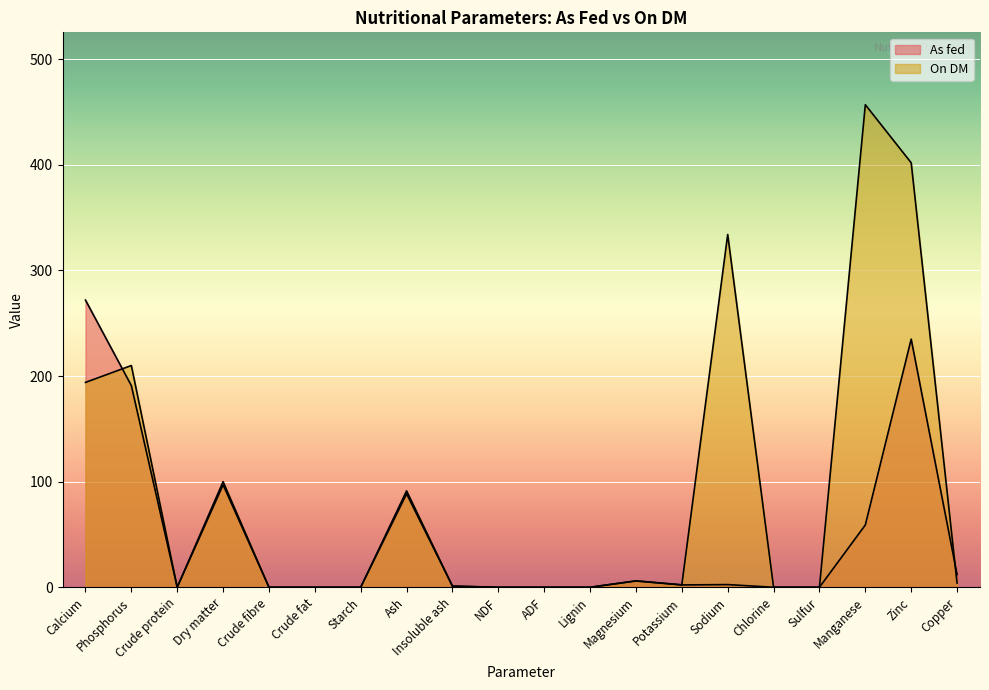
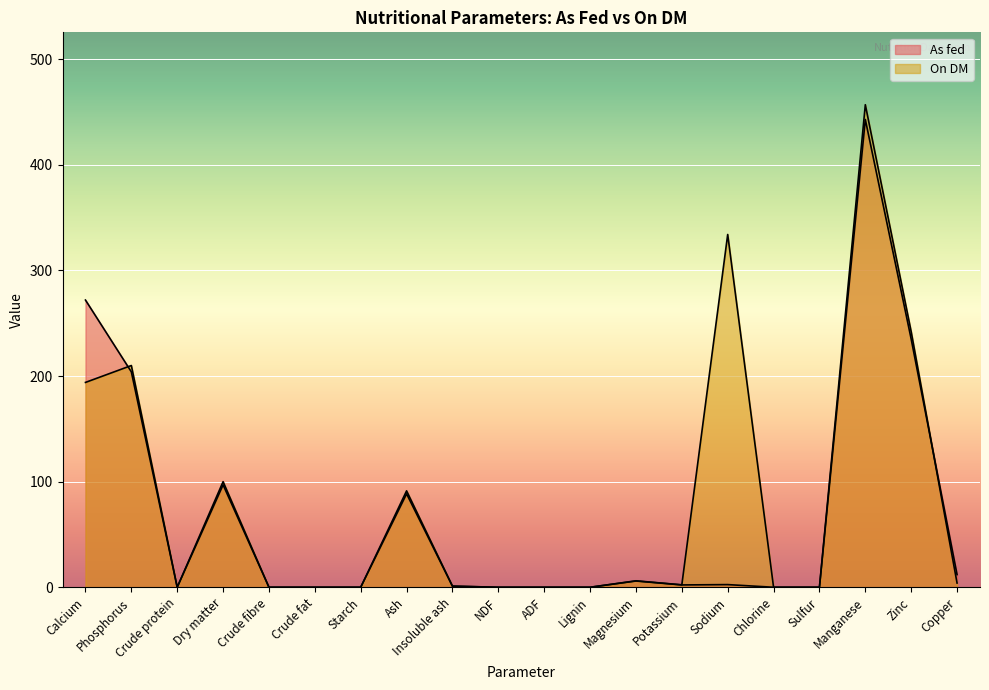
As fed, Phosphorus: 191 -> 204
As fed, Manganese: 59 -> 443
On DM, Zinc: 402 -> 242
